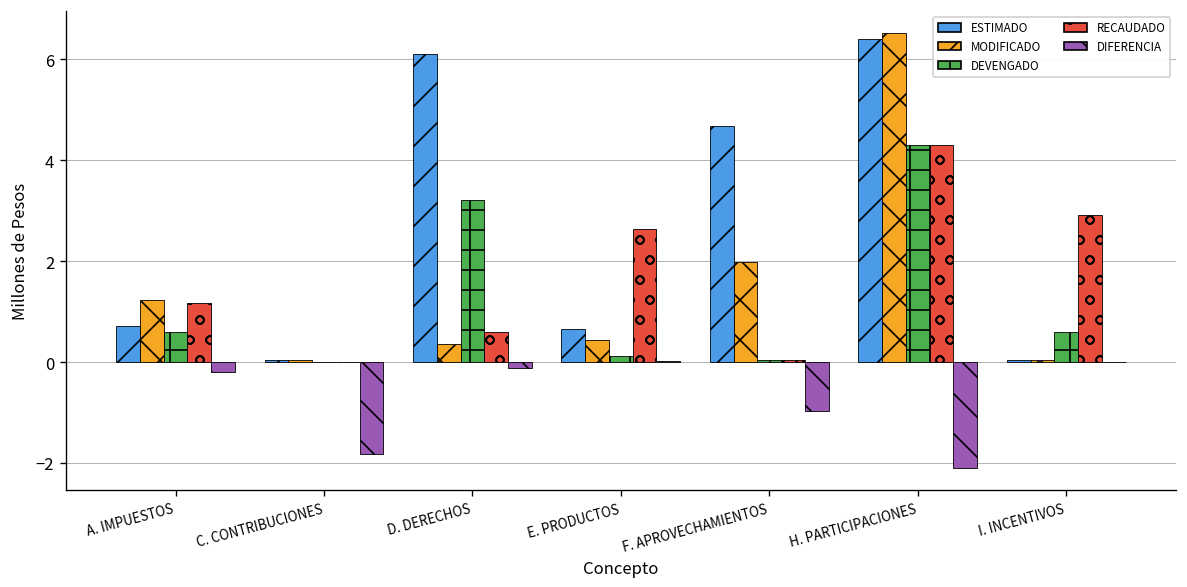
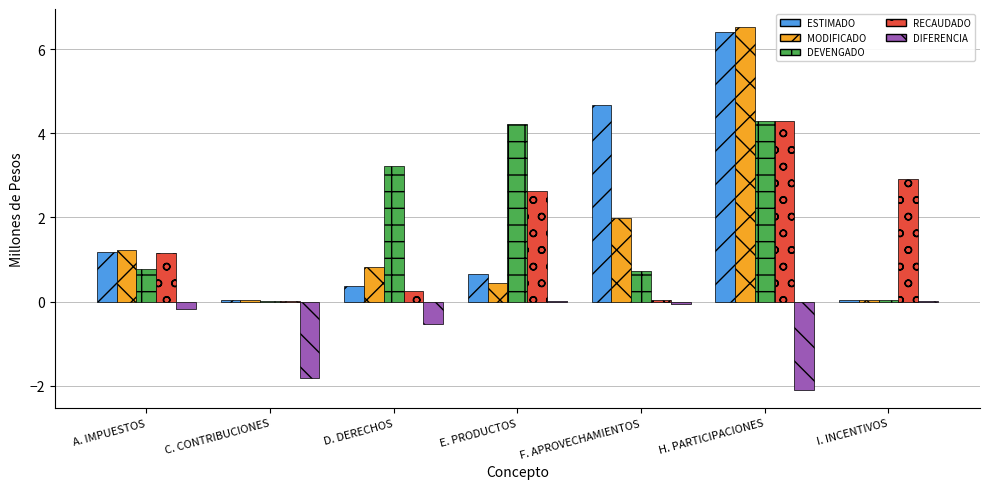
ESTIMADO, A. IMPUESTOS: 0.7 -> 1.2
DEVENGADO, A. IMPUESTOS: 0.6 -> 0.8
ESTIMADO, D. DERECHOS: 6.1 -> 0.4
MODIFICADO, D. DERECHOS: 0.4 -> 0.8
RECAUDADO, D. DERECHOS: 0.6 -> 0.2
DIFERENCIA, D. DERECHOS: -0.1 -> -0.5
DEVENGADO, E. PRODUCTOS: 0.1 -> 4.2
DEVENGADO, F. APROVECHAMIENTOS: 0.0 -> 0.7
DIFERENCIA, F. APROVECHAMIENTOS: -1.0 -> -0.1
DEVENGADO, I. INCENTIVOS: 0.6 -> 0.0
